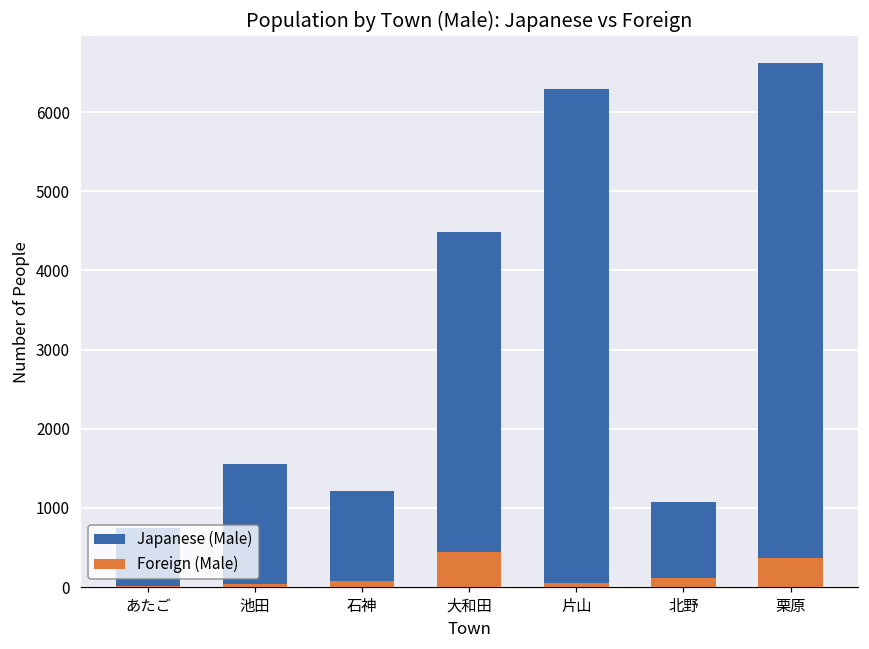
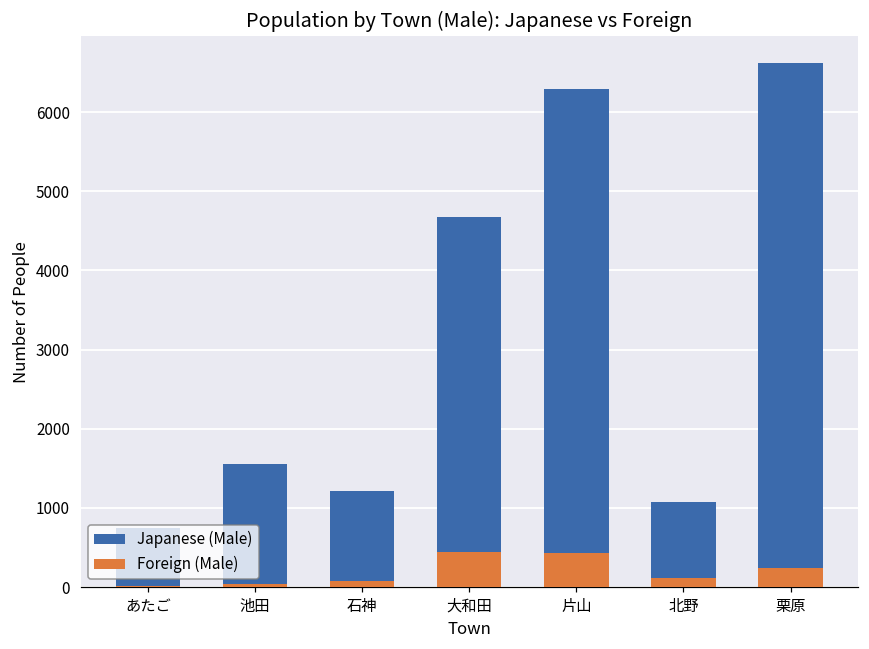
Japanese (Male), 大和田: 4500 -> 4700
Foreign (Male), 片山: 100 -> 400
Foreign (Male), 栗原: 400 -> 200
